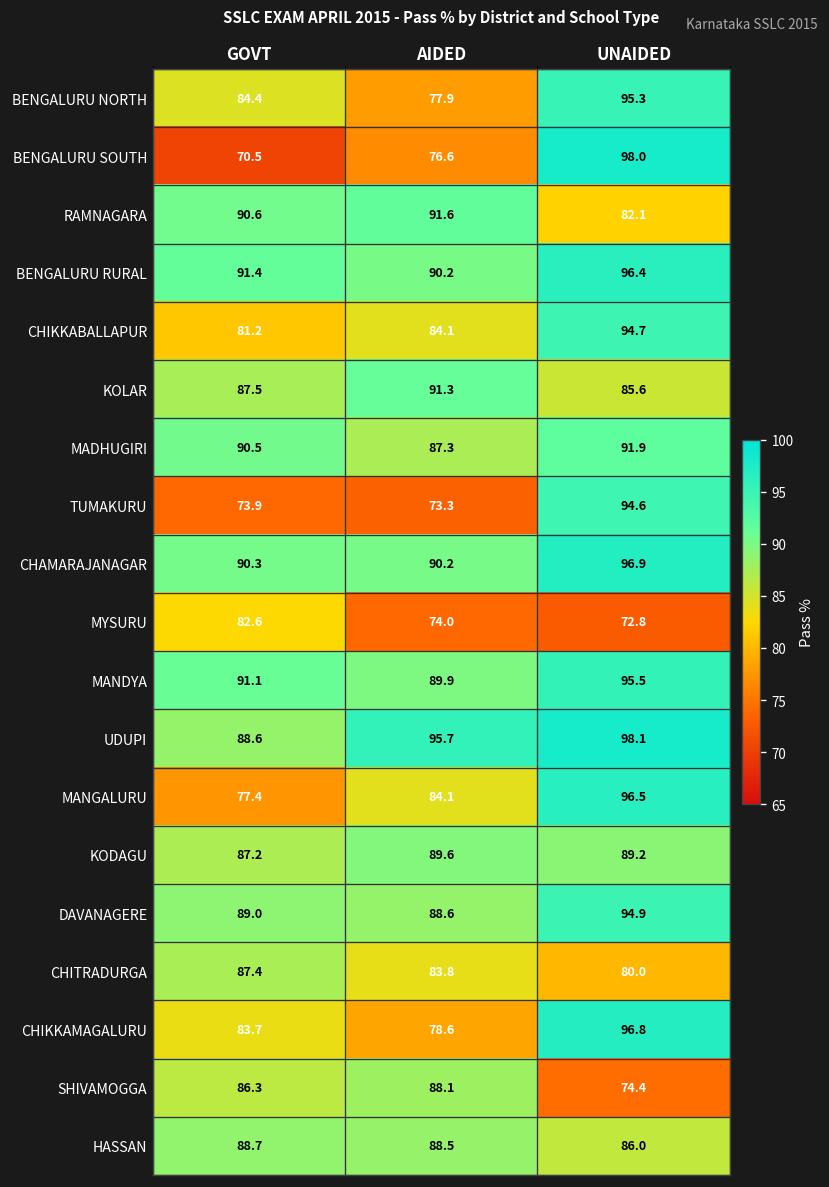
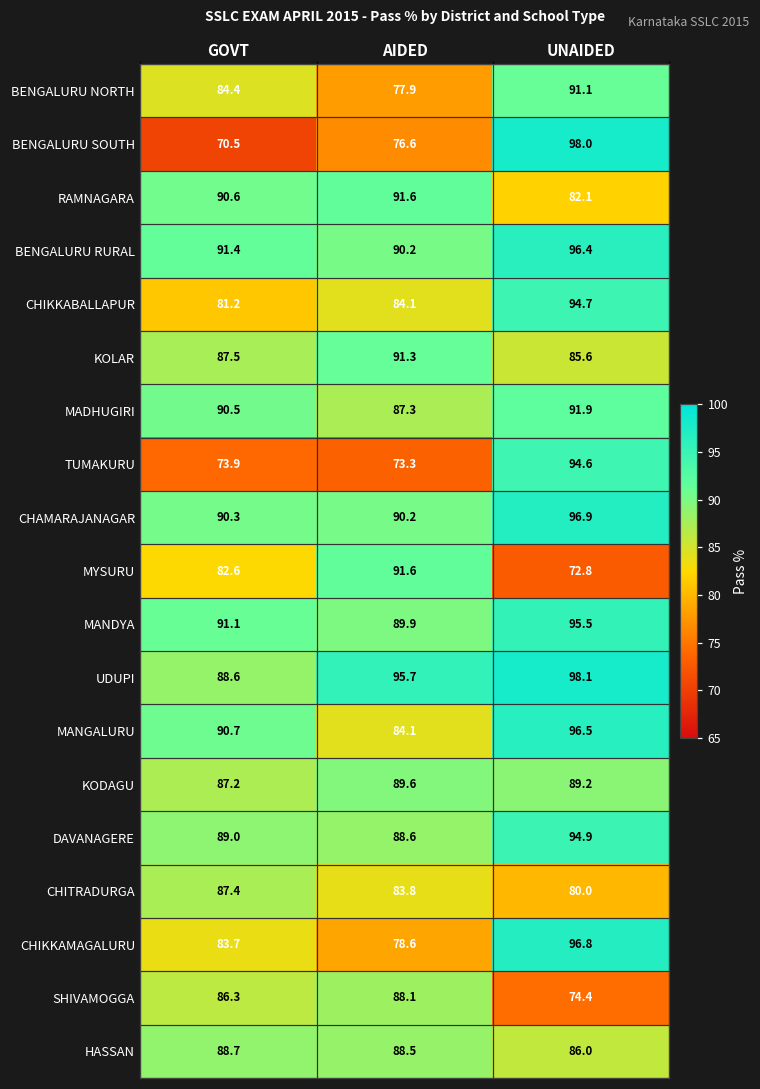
BENGALURU NORTH, UNAIDED: 95.3 -> 91.1
MYSURU, AIDED: 74.0 -> 91.6
MANGALURU, GOVT: 77.4 -> 90.7
